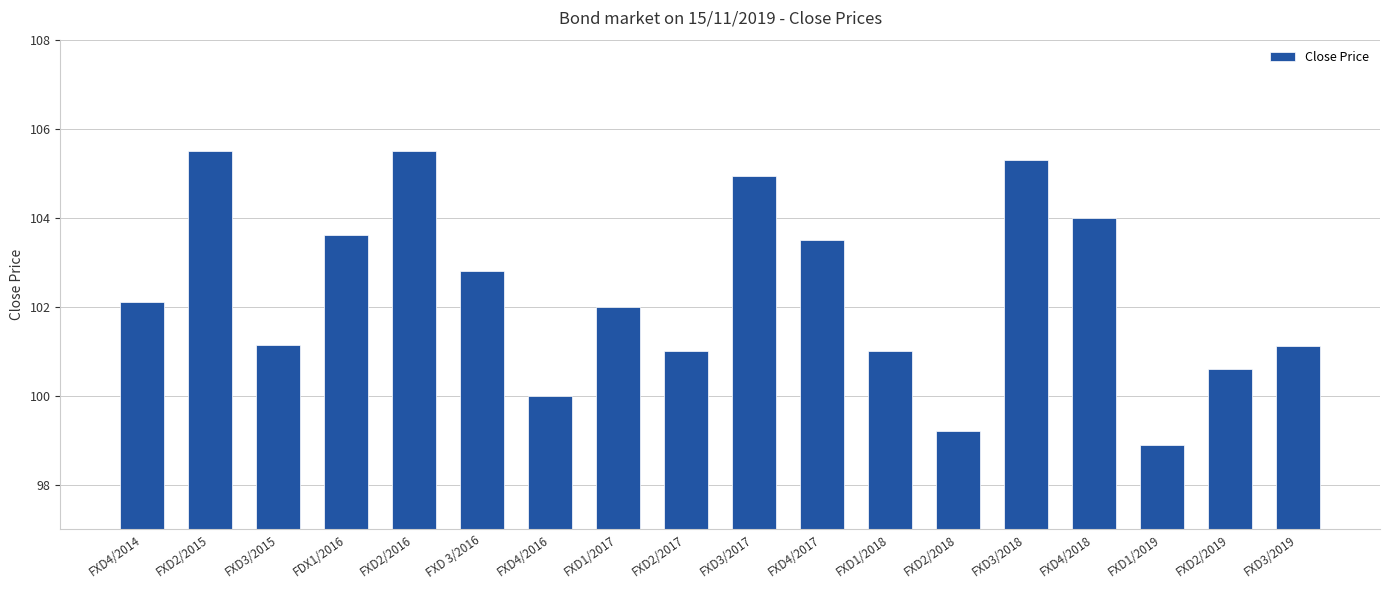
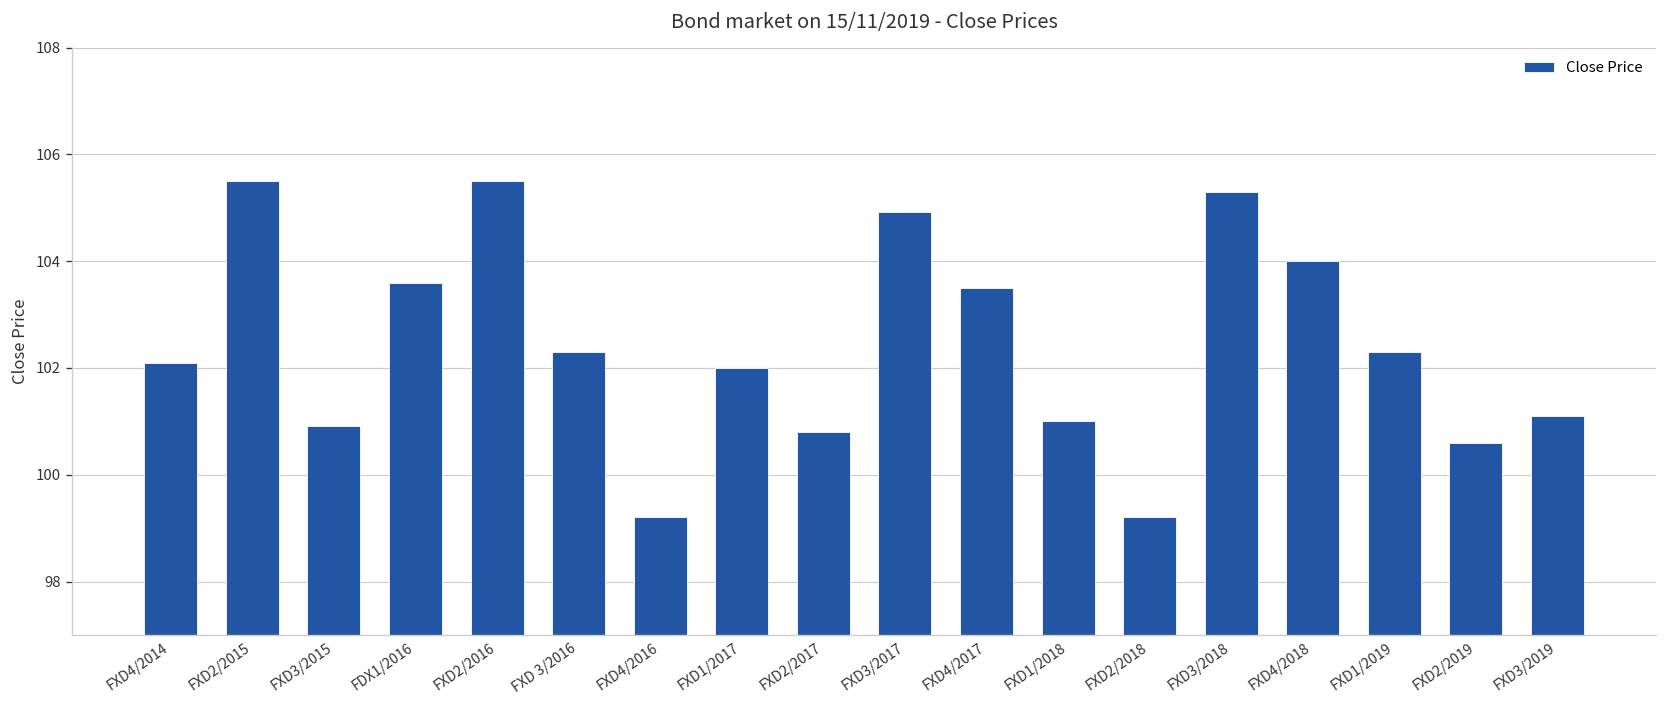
FXD3/2015: 101.1 -> 100.9
FXD 3/2016: 102.8 -> 102.3
FXD4/2016: 100.0 -> 99.2
FXD2/2017: 101.0 -> 100.8
FXD1/2019: 98.9 -> 102.3
